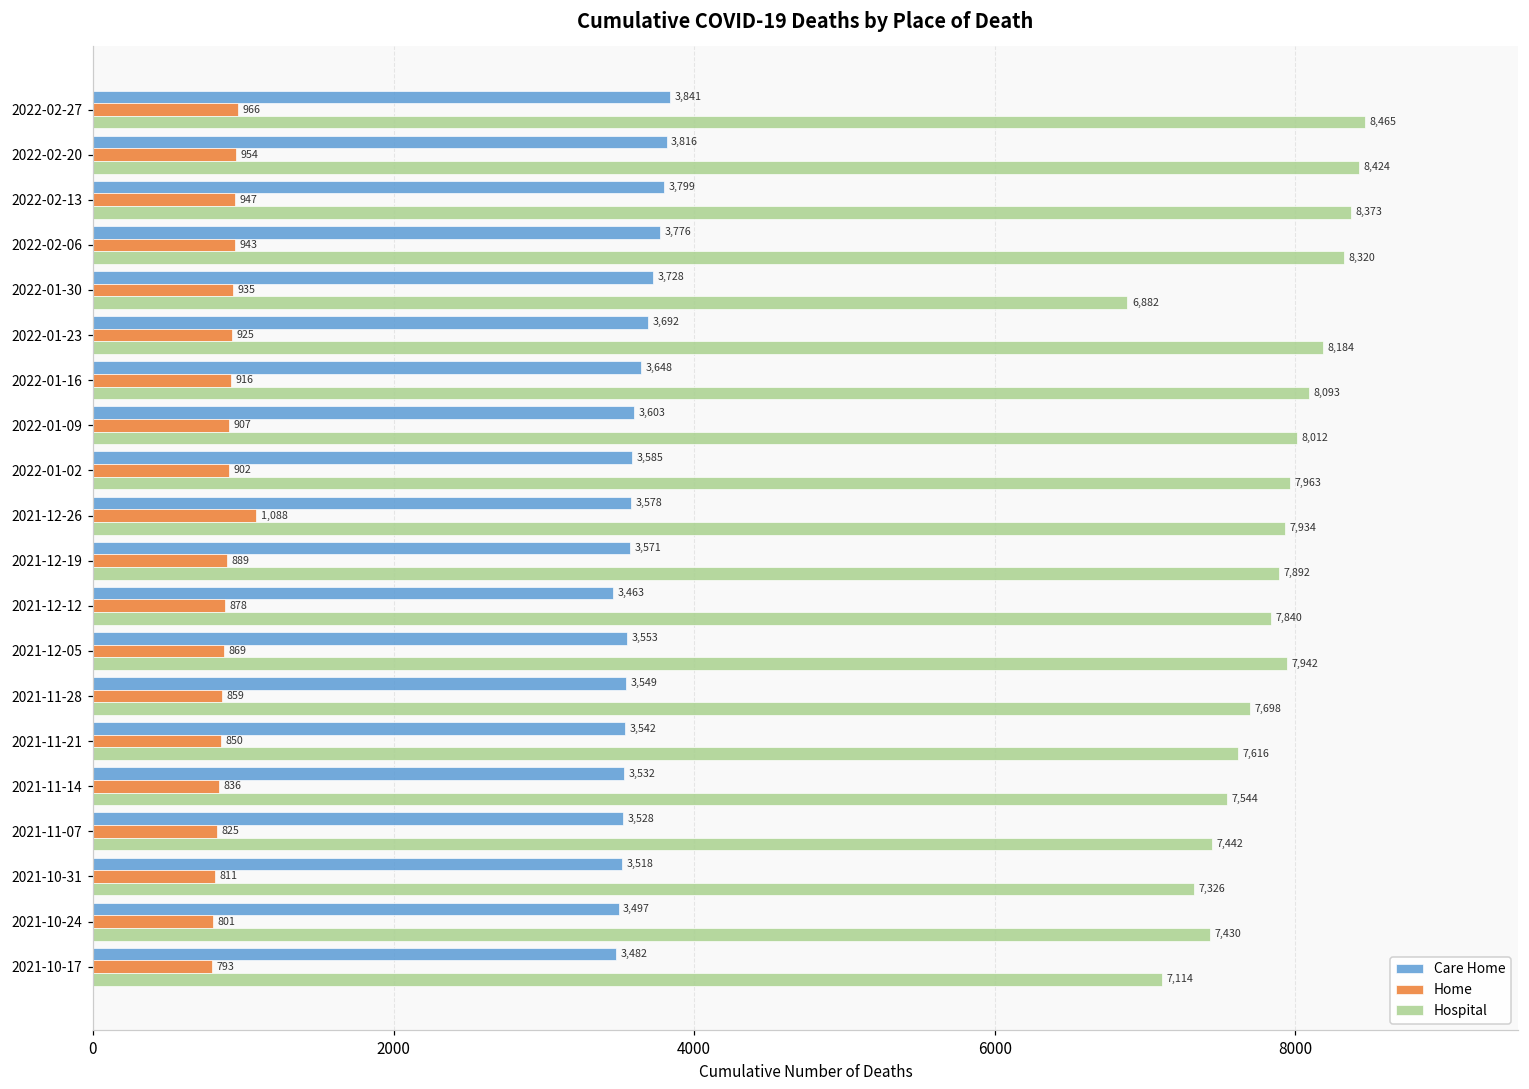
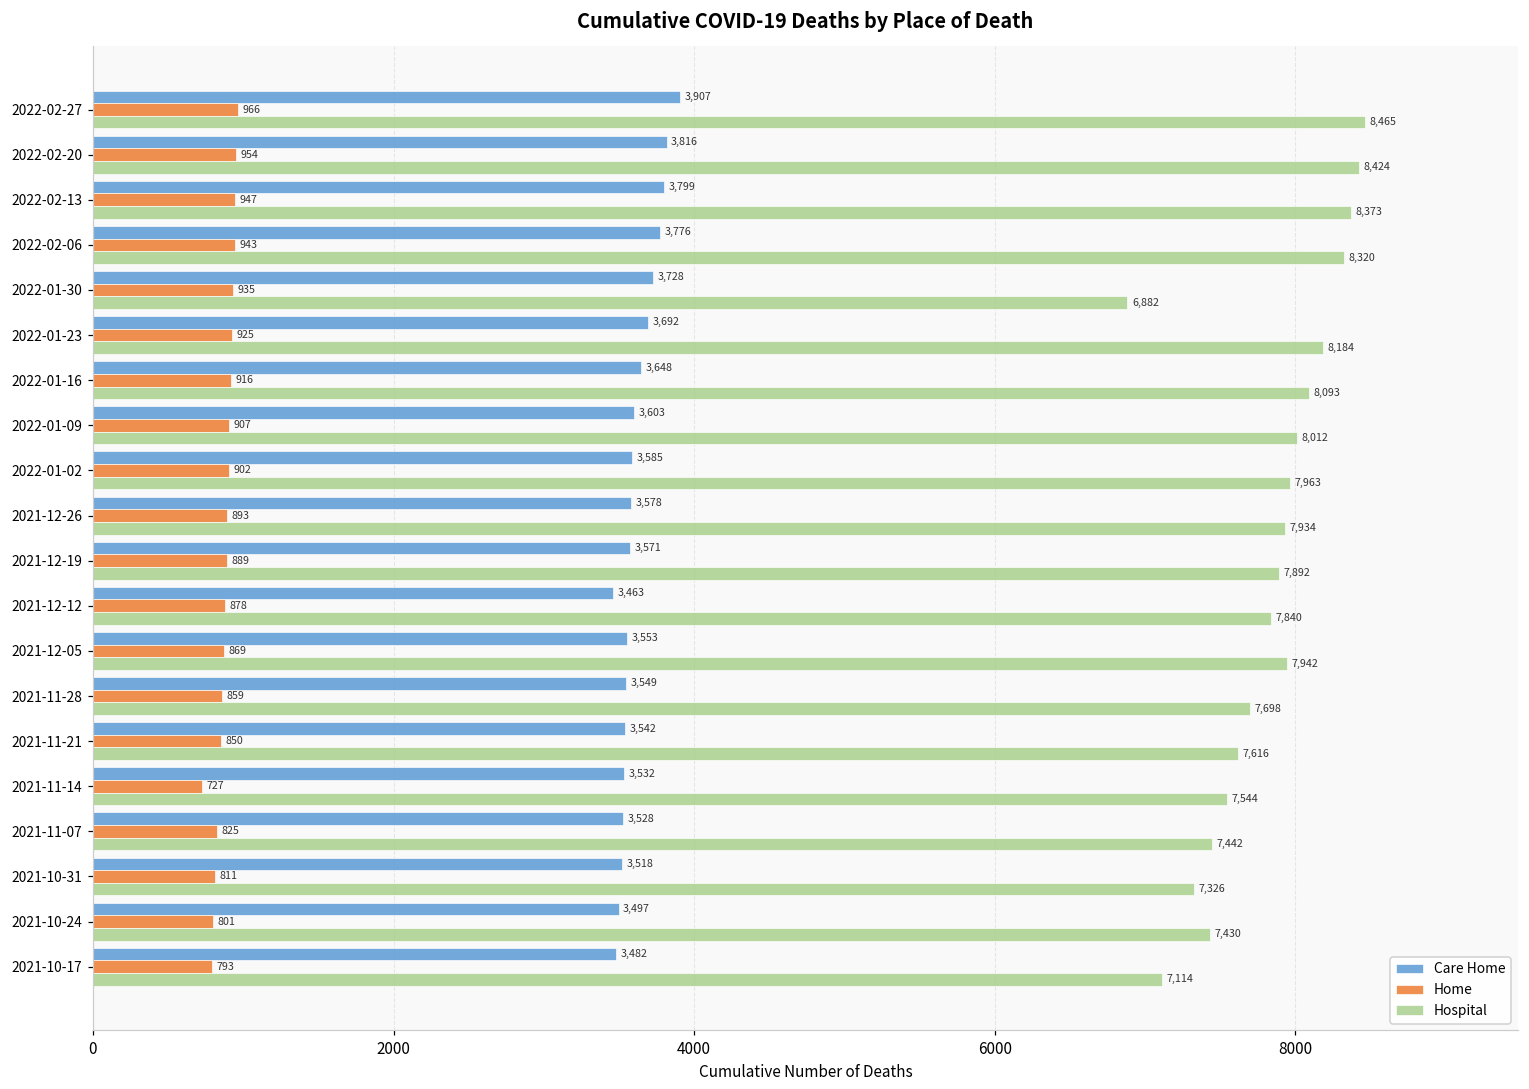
Care Home, 2022-02-27: 3,841 -> 3,907
Home, 2021-12-26: 1,088 -> 893
Home, 2021-11-14: 836 -> 727
